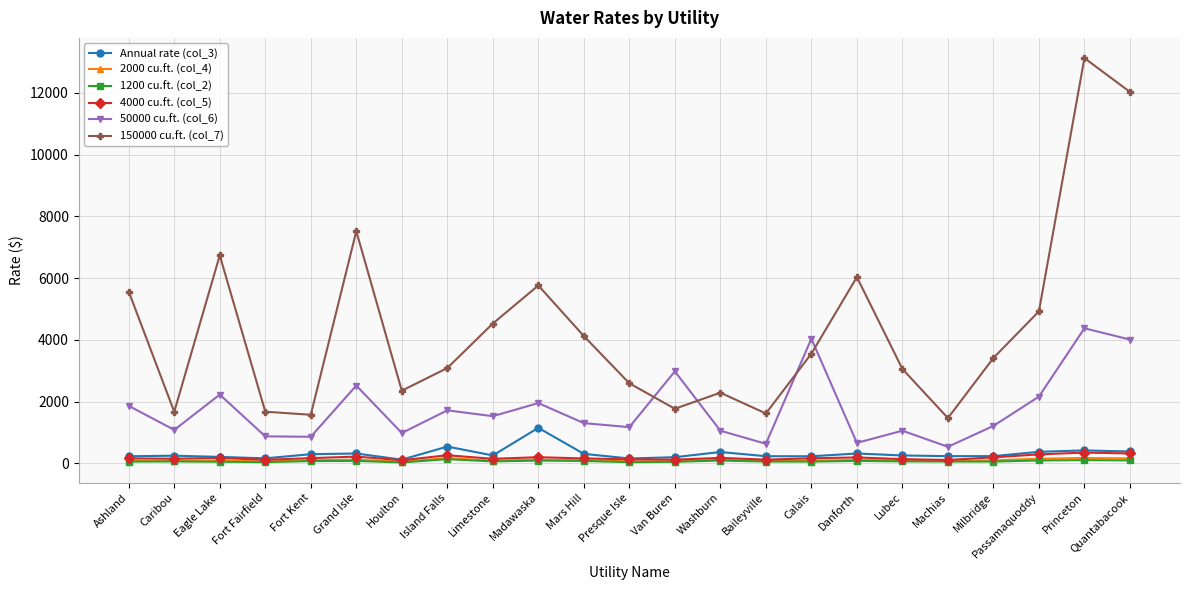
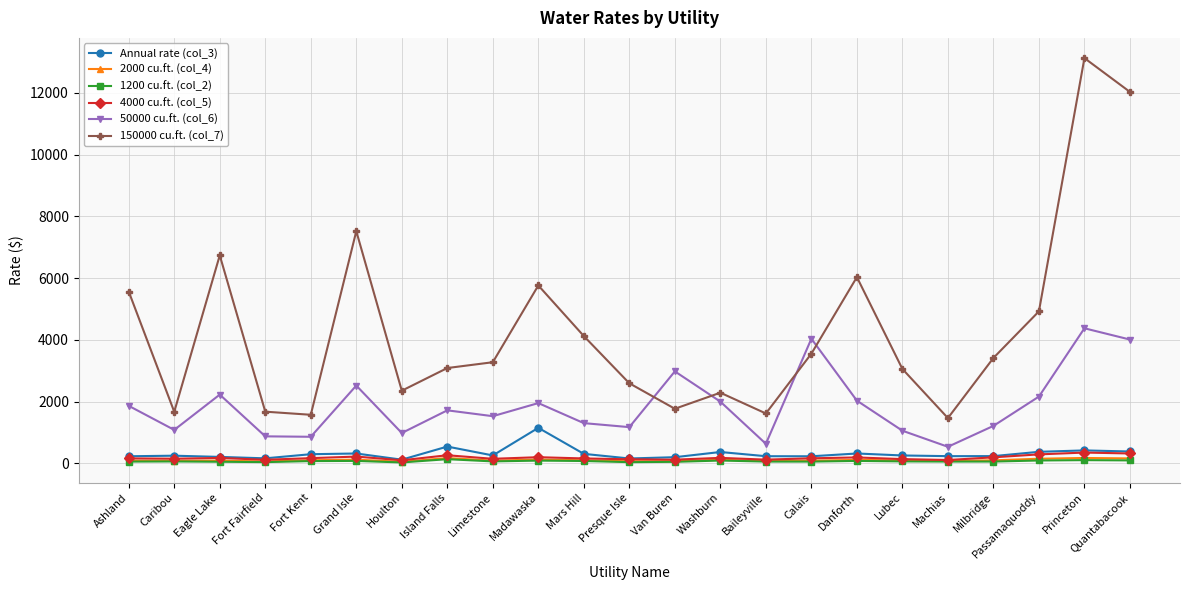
150000 cu.ft. (col_7), Limestone: 4500 -> 3300
50000 cu.ft. (col_6), Washburn: 1100 -> 2000
50000 cu.ft. (col_6), Danforth: 700 -> 2000
